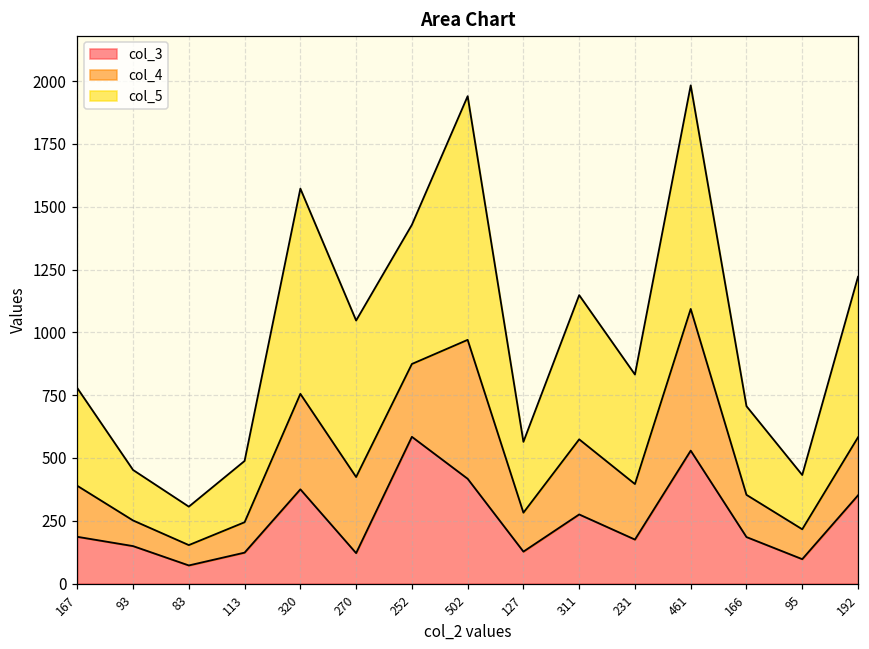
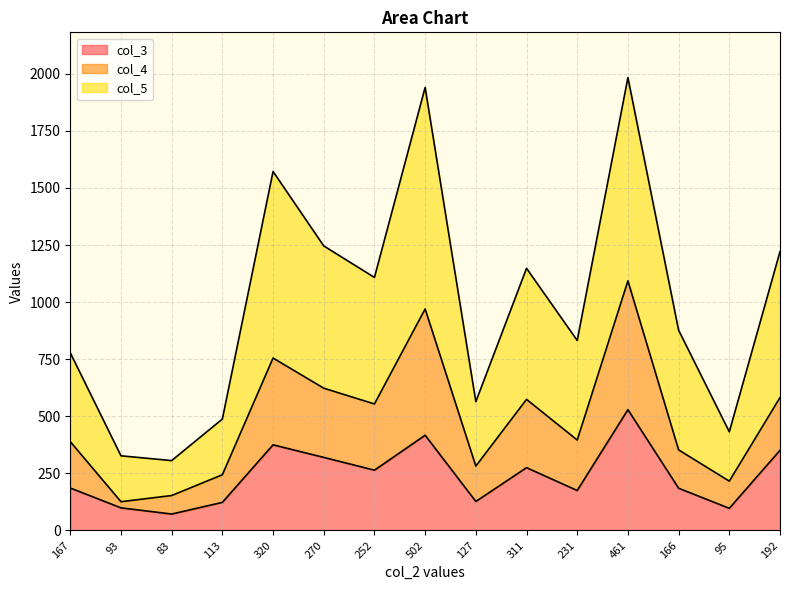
col_3, 93: 150 -> 100
col_4, 93: 100 -> 30
col_3, 270: 120 -> 320
col_3, 252: 580 -> 260
col_5, 166: 350 -> 520
